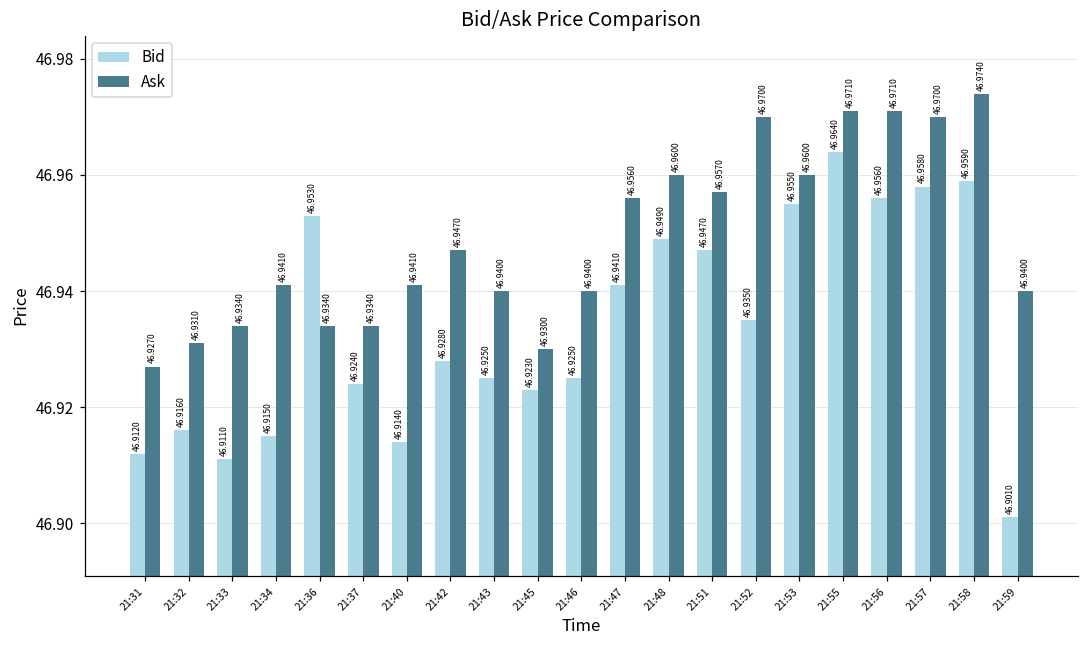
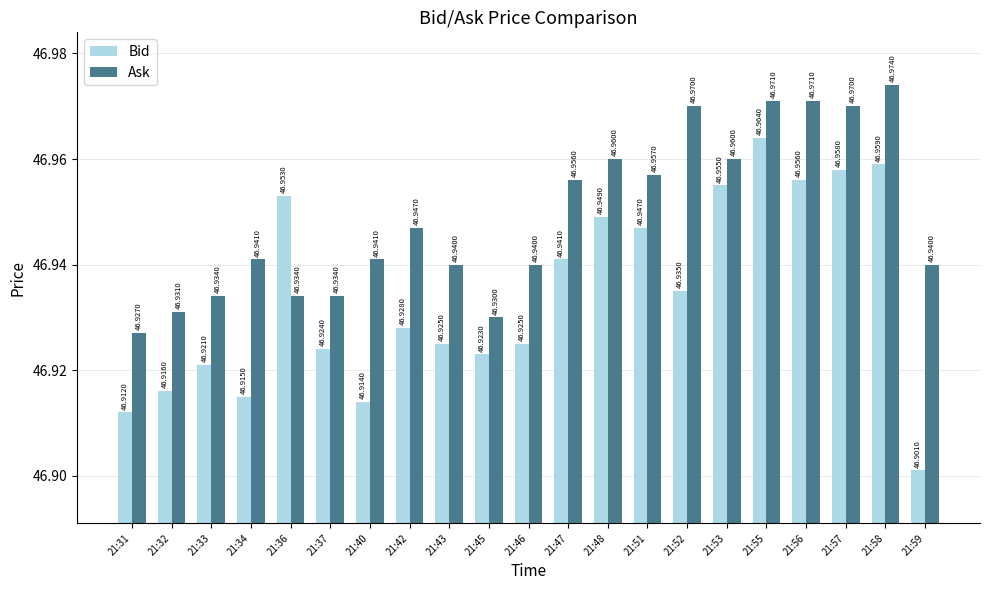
Bid, 21:33: 46.9110 -> 46.9210
